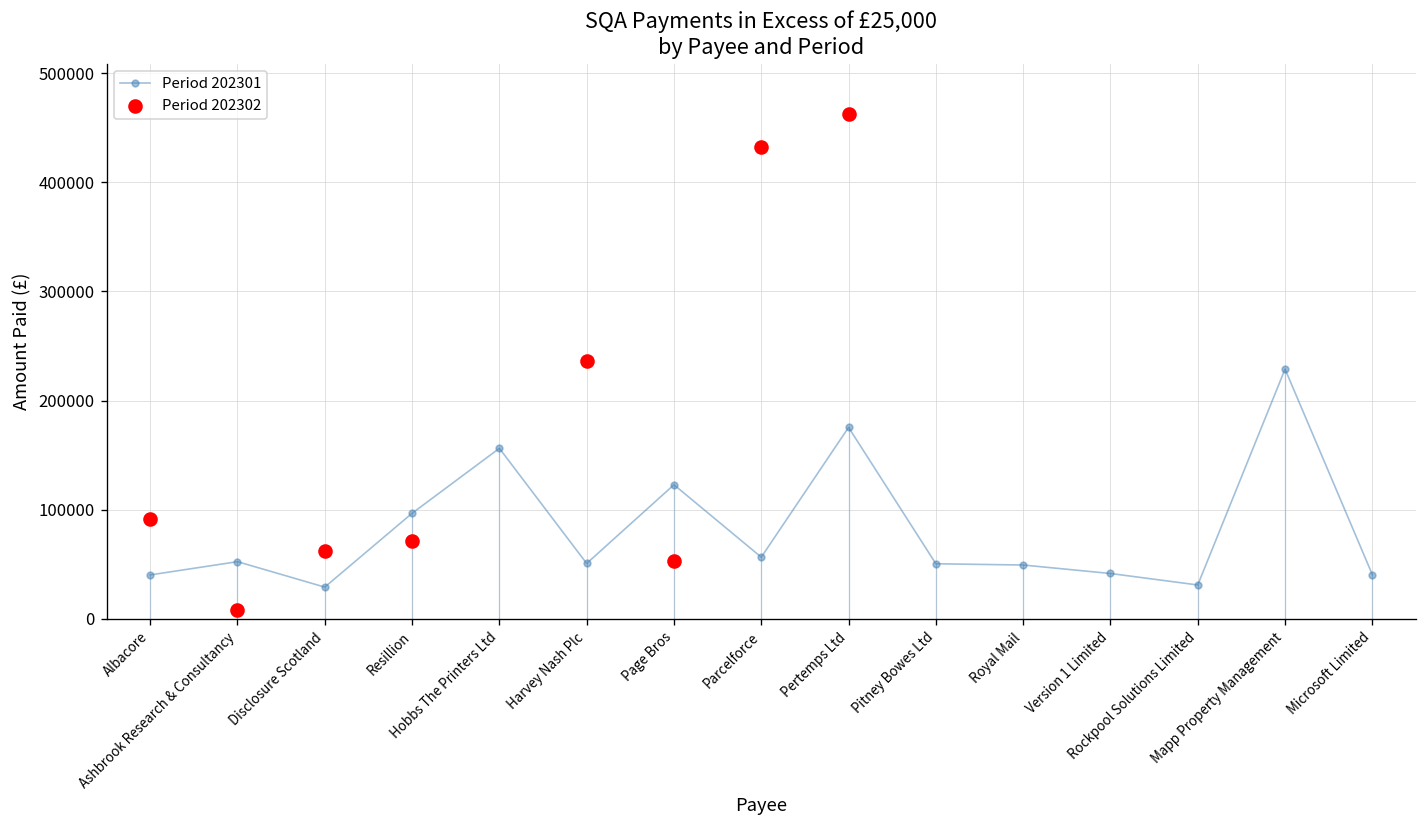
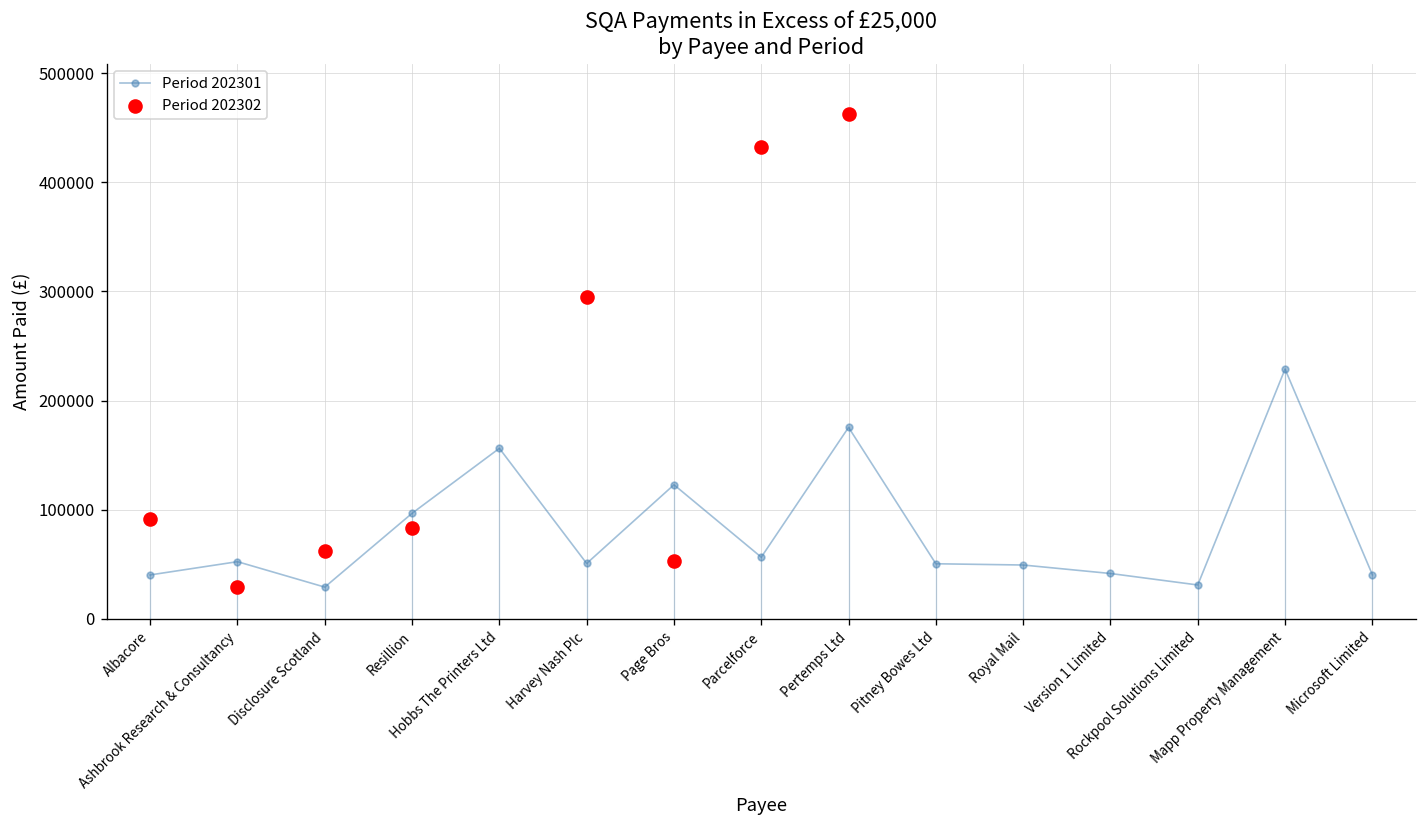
Period 202302, Ashbrook Research & Consultancy: 10000 -> 30000
Period 202302, Resillion: 70000 -> 80000
Period 202302, Harvey Nash Plc: 240000 -> 290000
